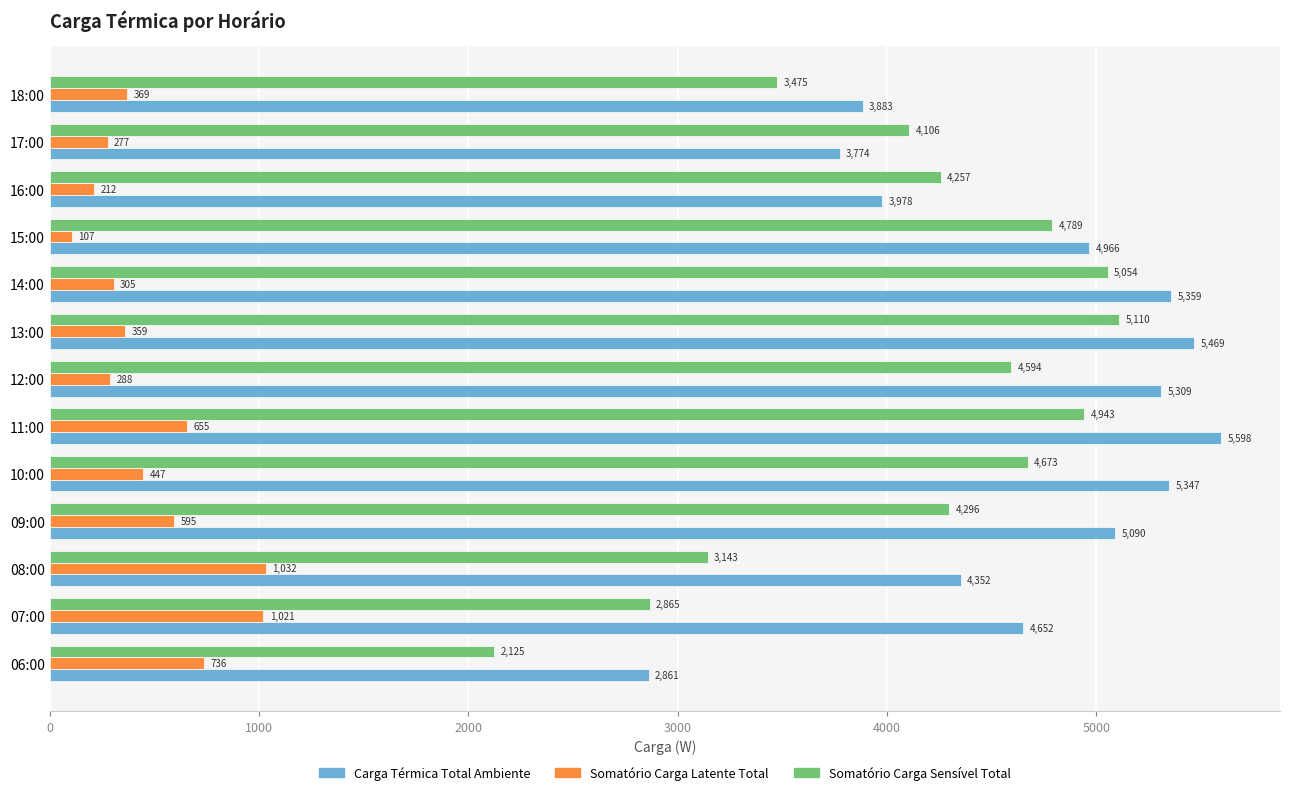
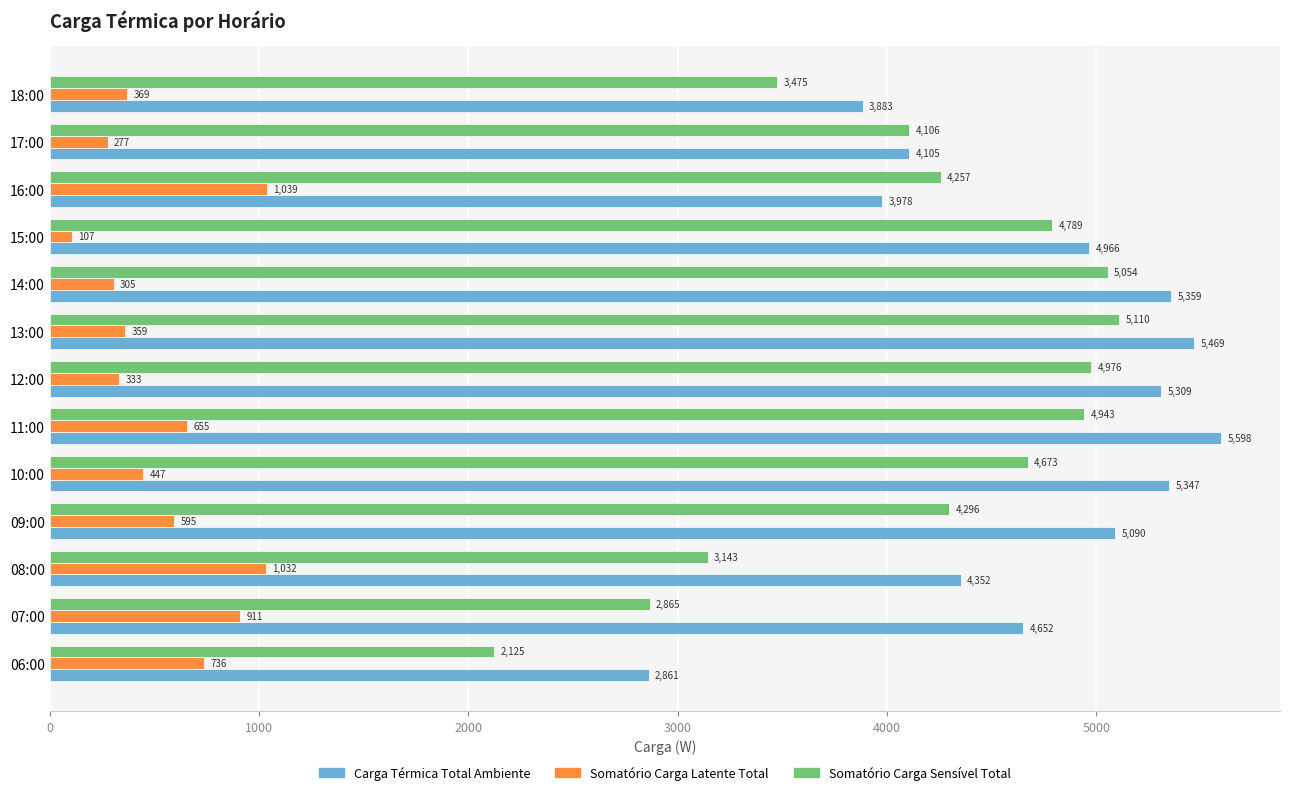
Carga Térmica Total Ambiente, 17:00: 3,774 -> 4,105
Somatório Carga Latente Total, 16:00: 212 -> 1,039
Somatório Carga Sensível Total, 12:00: 4,594 -> 4,976
Somatório Carga Latente Total, 12:00: 288 -> 333
Somatório Carga Latente Total, 07:00: 1,021 -> 911
